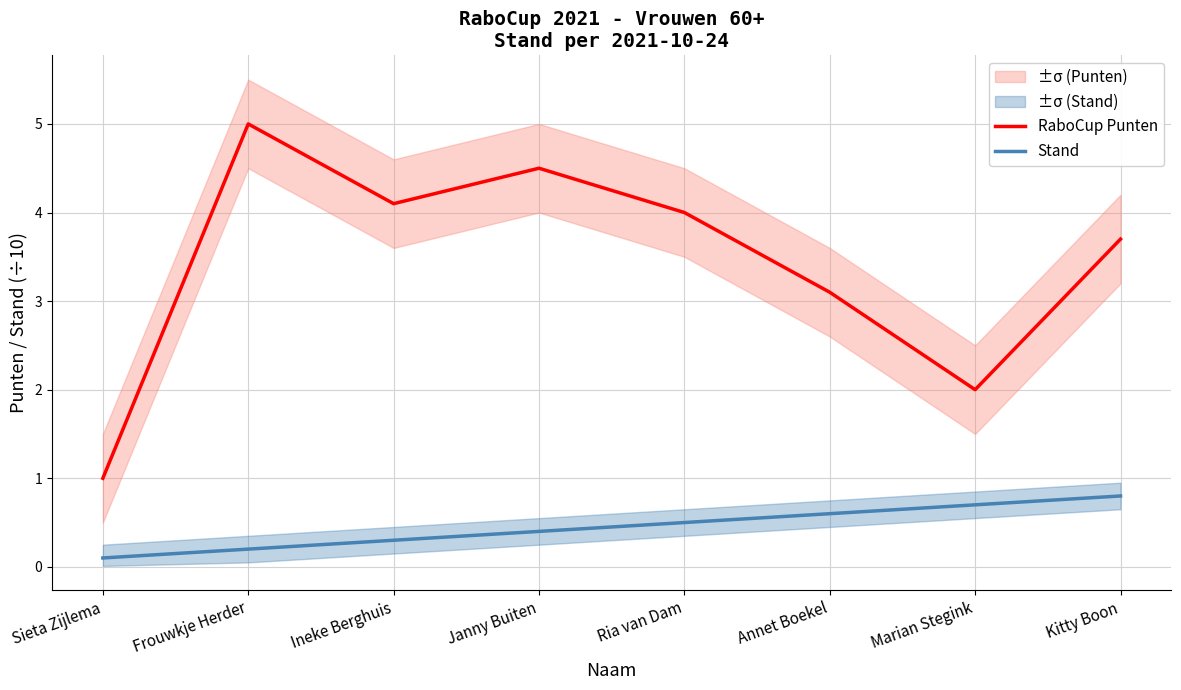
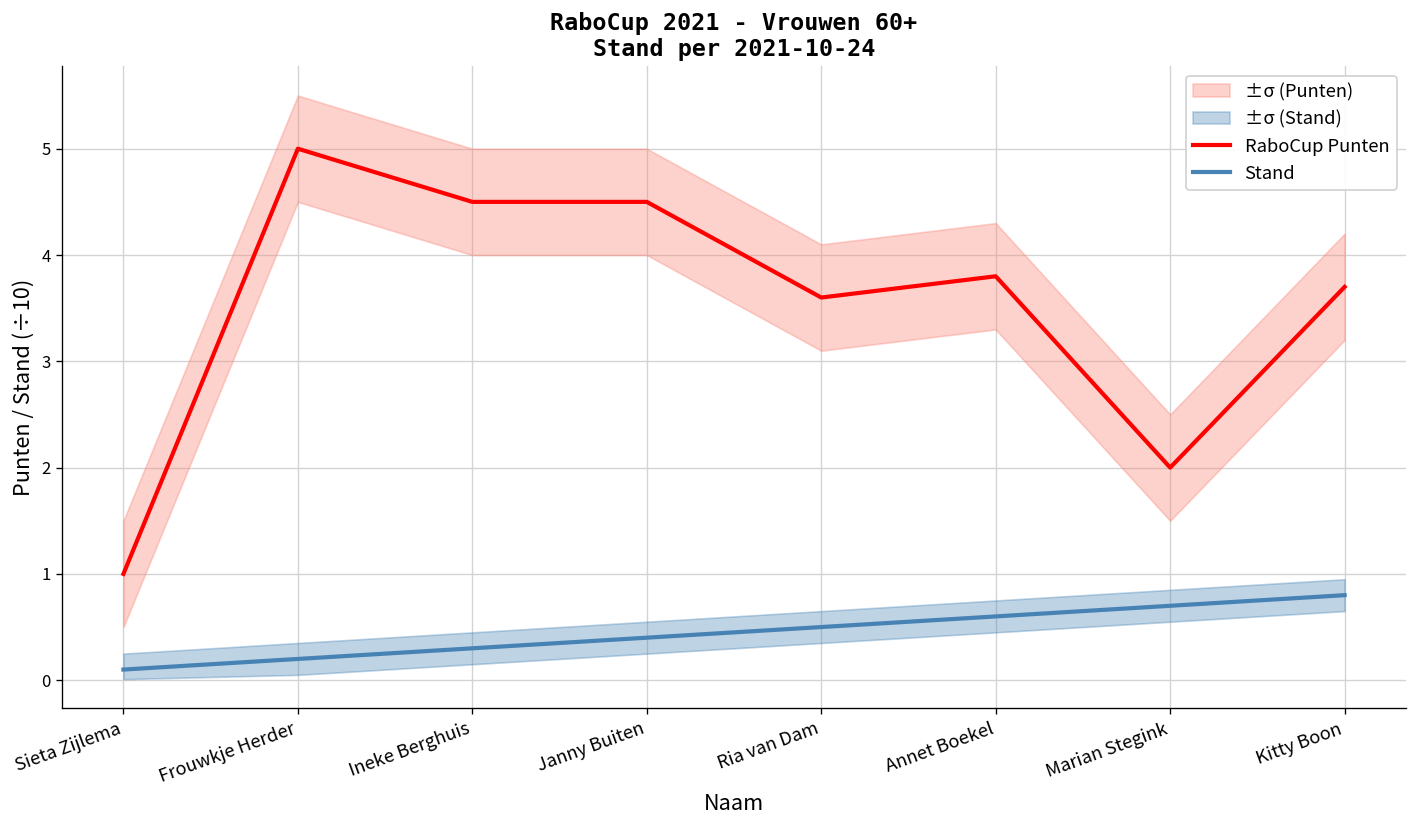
RaboCup Punten, Ineke Berghuis: 4.1 -> 4.5
RaboCup Punten, Ria van Dam: 4.0 -> 3.6
RaboCup Punten, Annet Boekel: 3.1 -> 3.8
